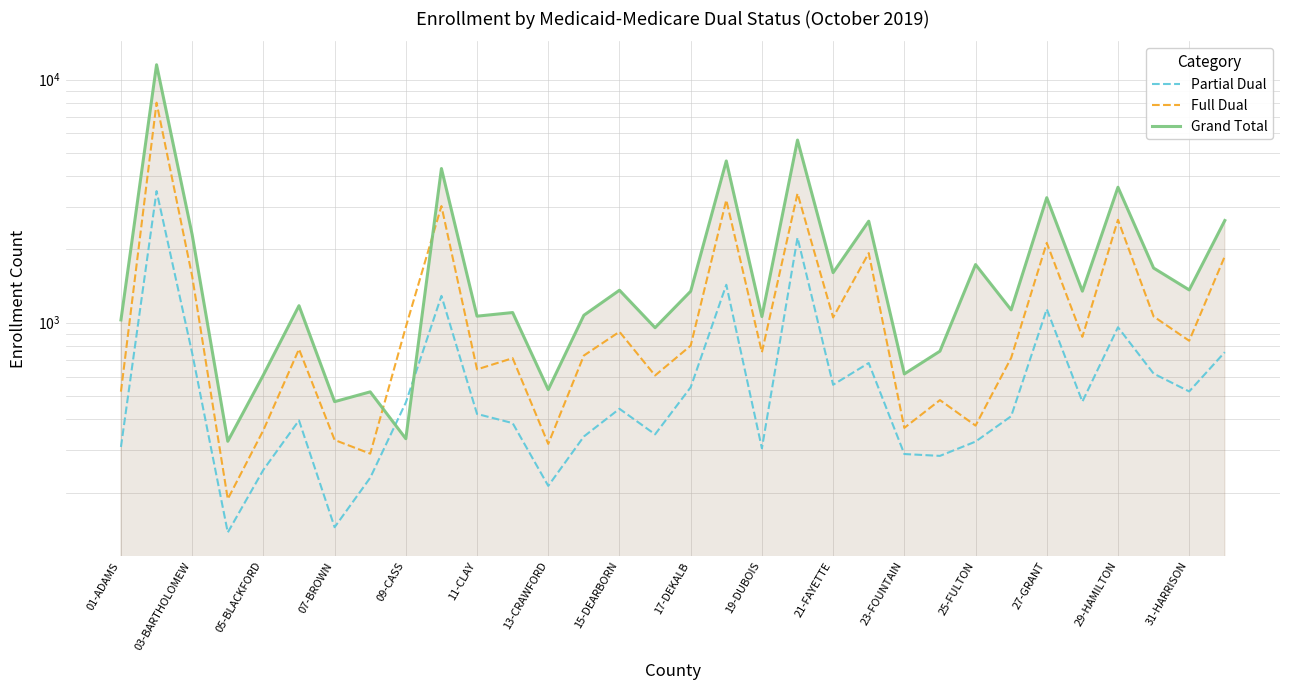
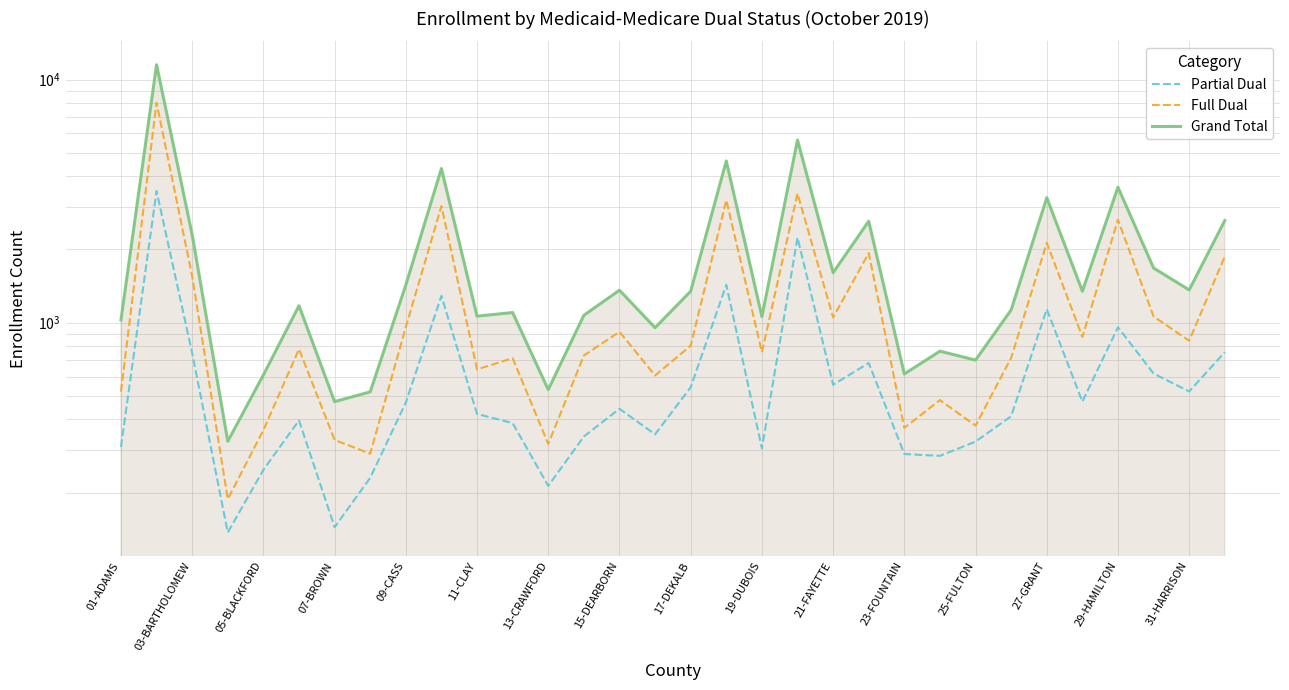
Grand Total, 09-CASS: 330 -> 1400
Grand Total, 25-FULTON: 1700 -> 700
